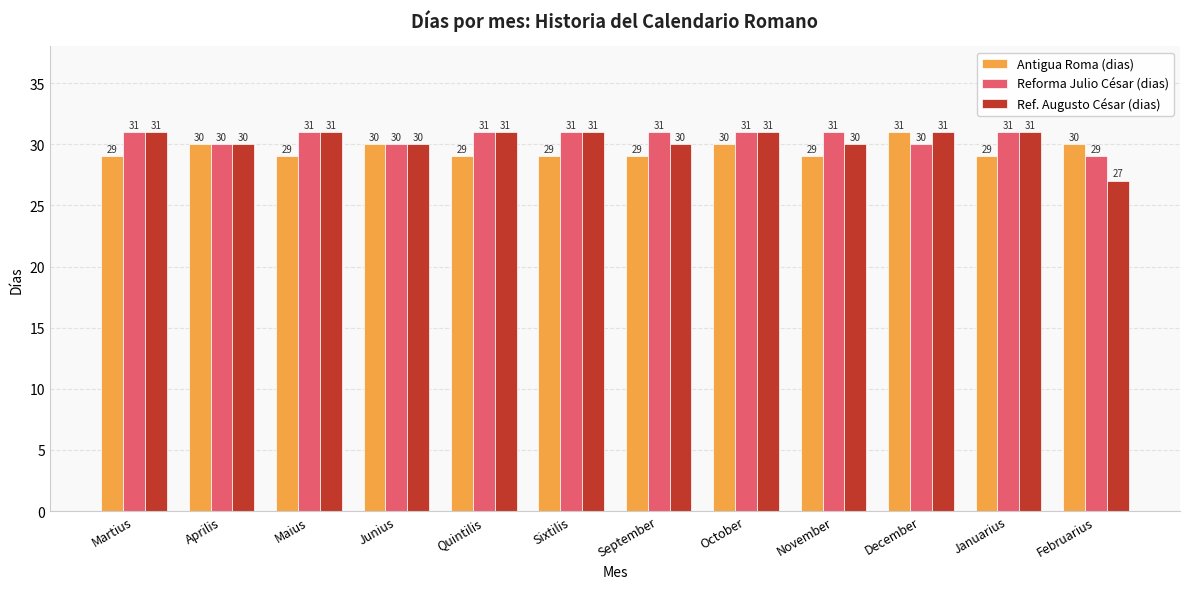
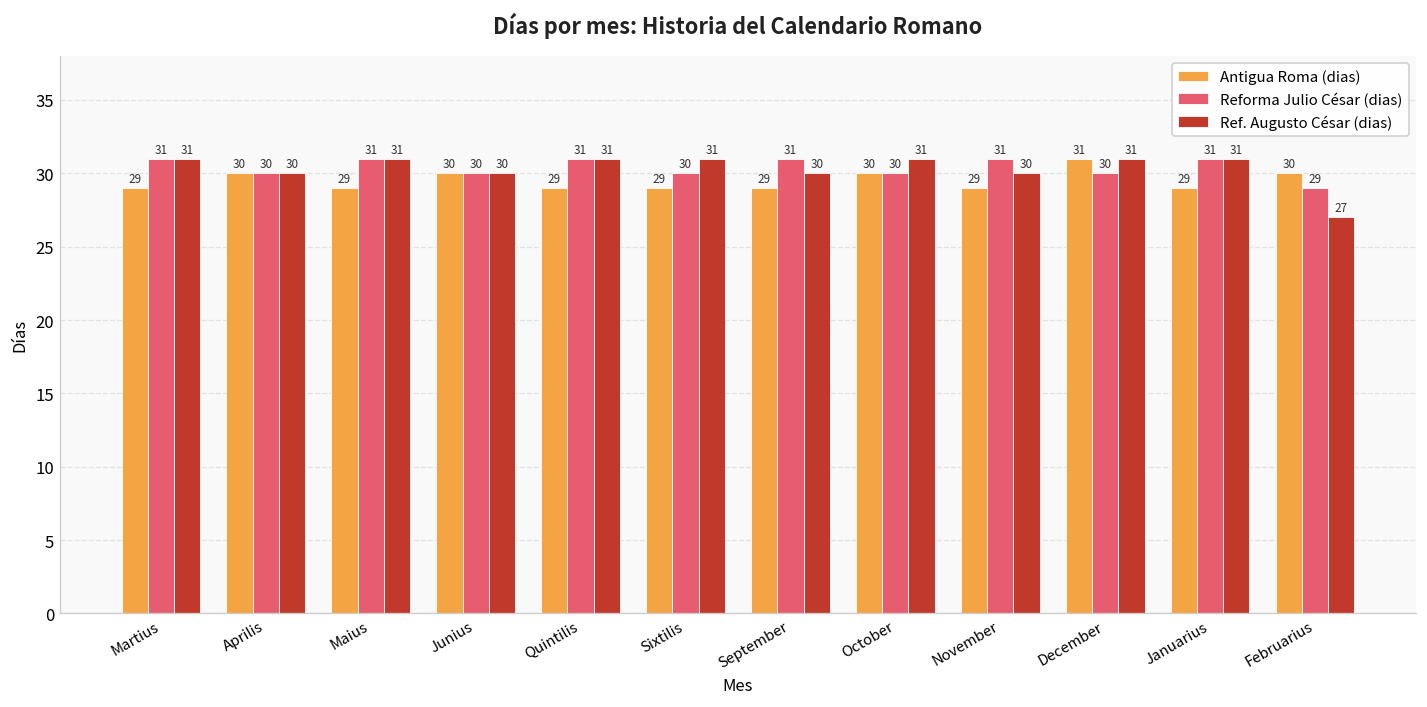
Reforma Julio César (dias), Sixtilis: 31 -> 30
Reforma Julio César (dias), October: 31 -> 30
